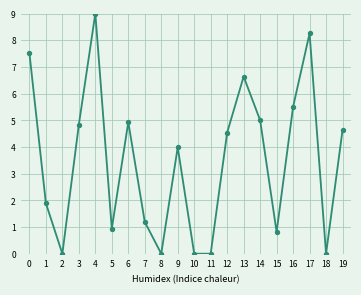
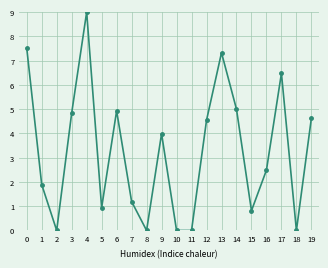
13: 6.6 -> 7.3
16: 5.5 -> 2.5
17: 8.3 -> 6.5
